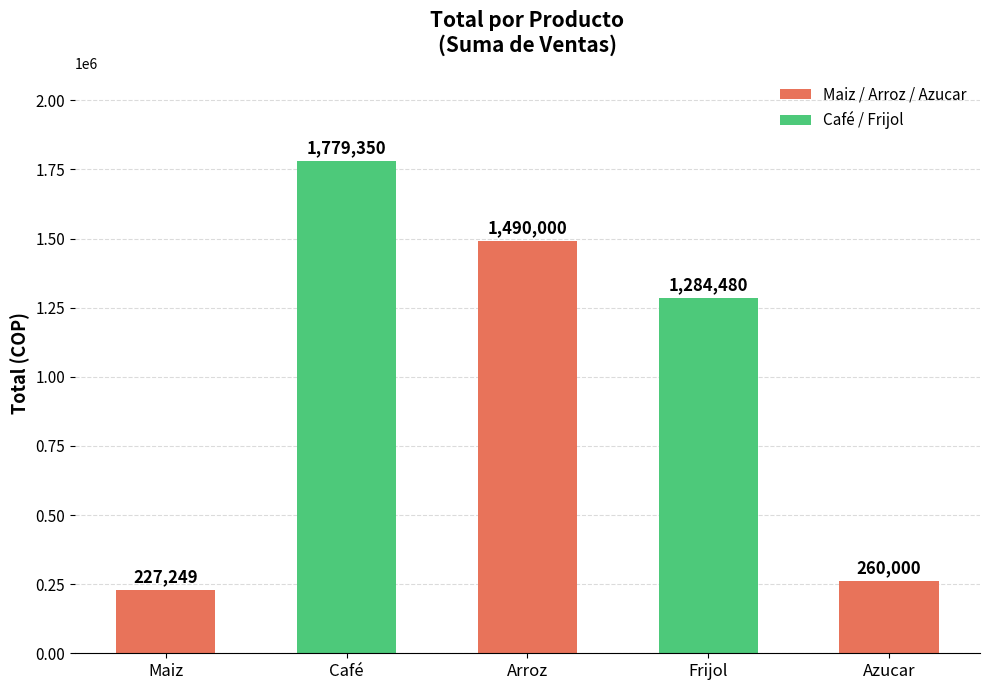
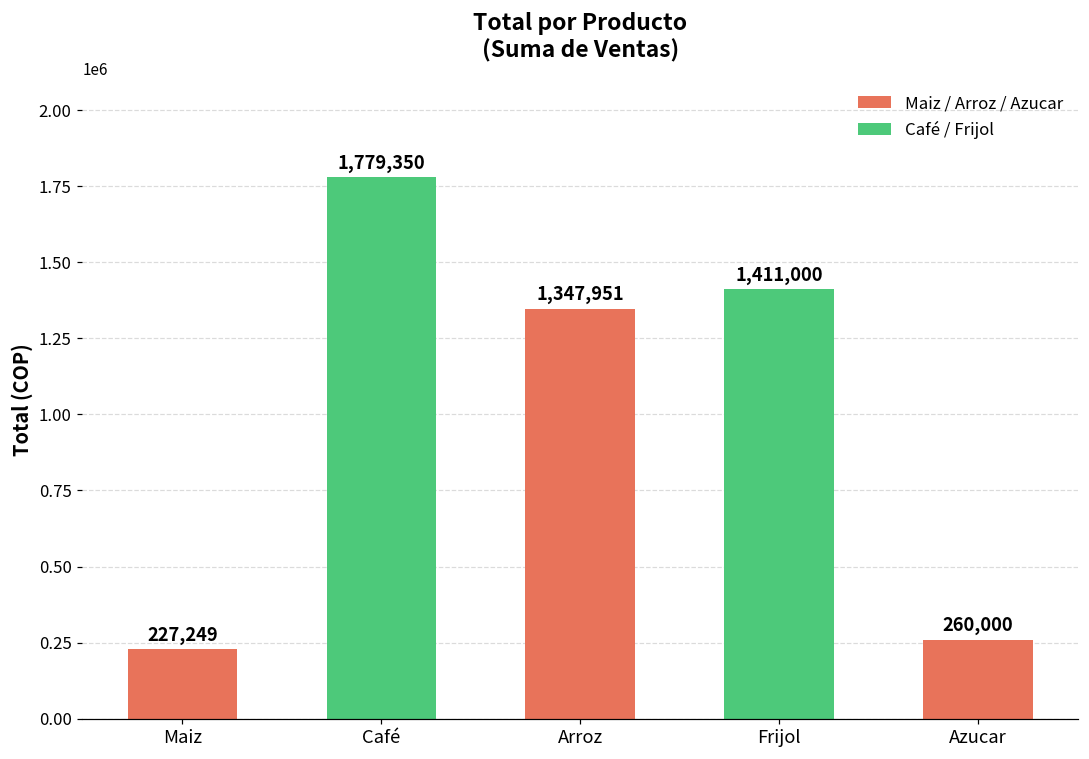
Arroz: 1,490,000 -> 1,347,951
Frijol: 1,284,480 -> 1,411,000
